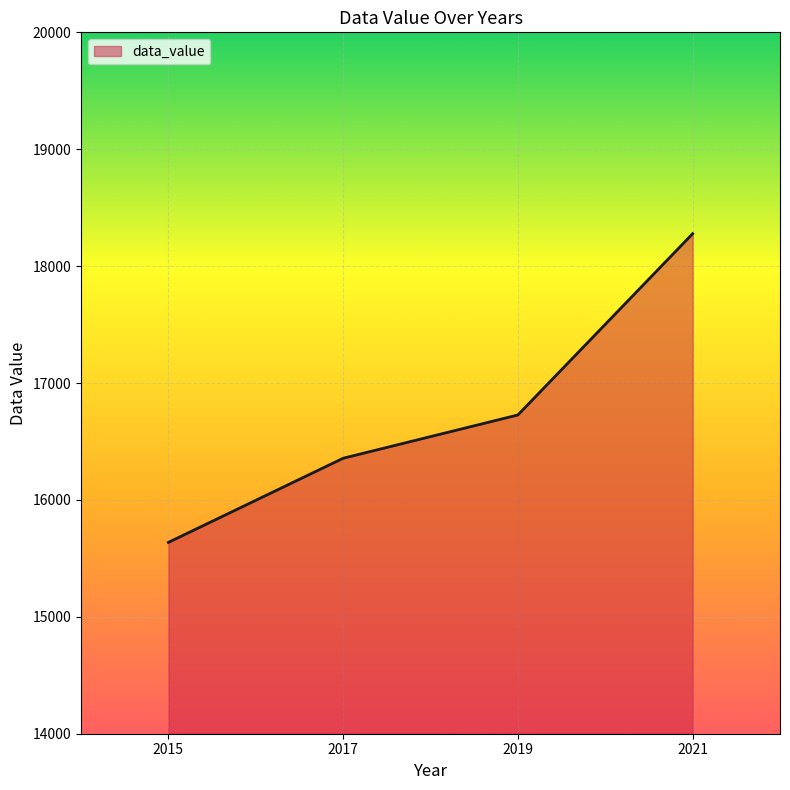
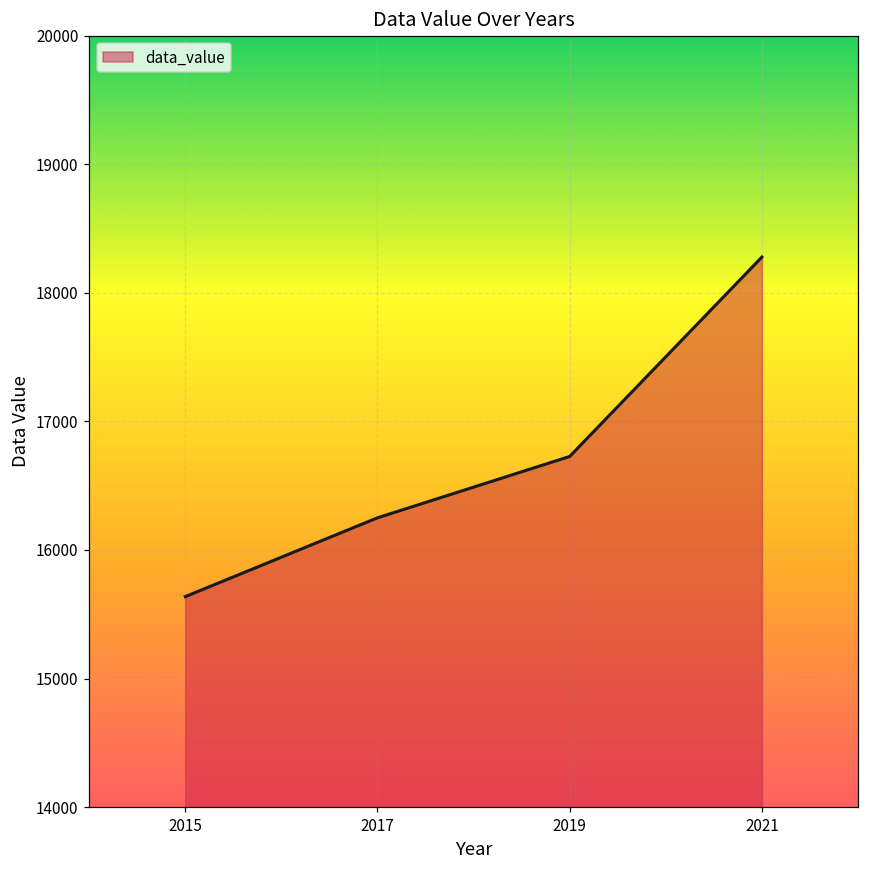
2017: 16360 -> 16250
